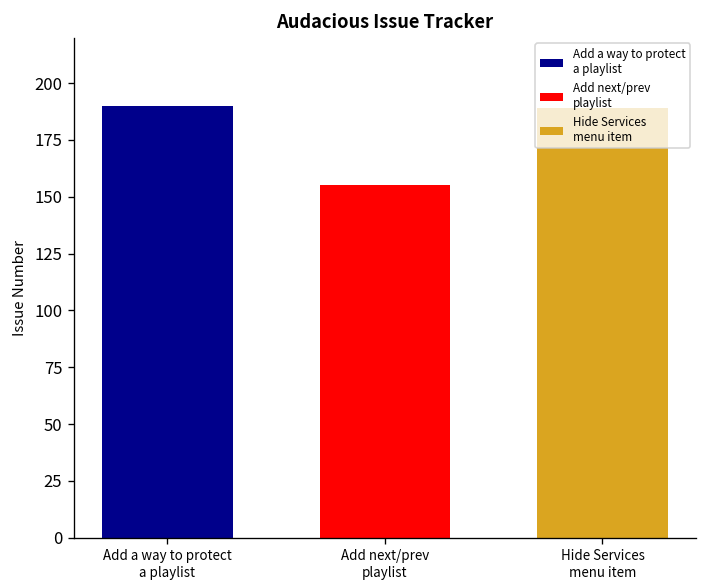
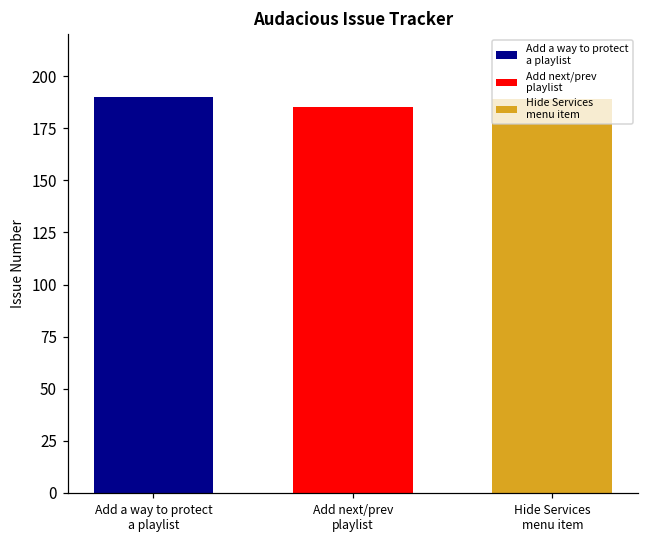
Add next/prev playlist: 155 -> 185
